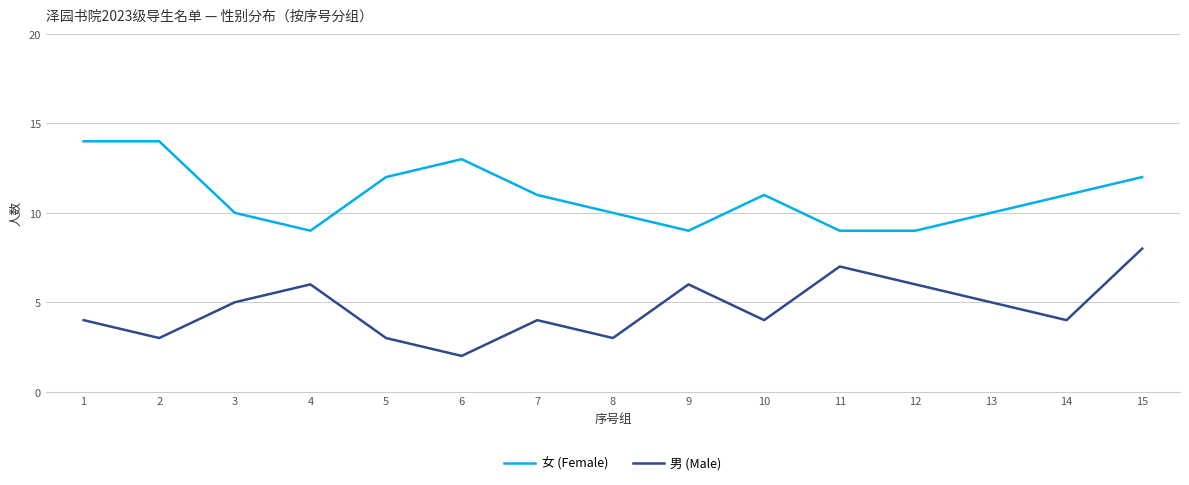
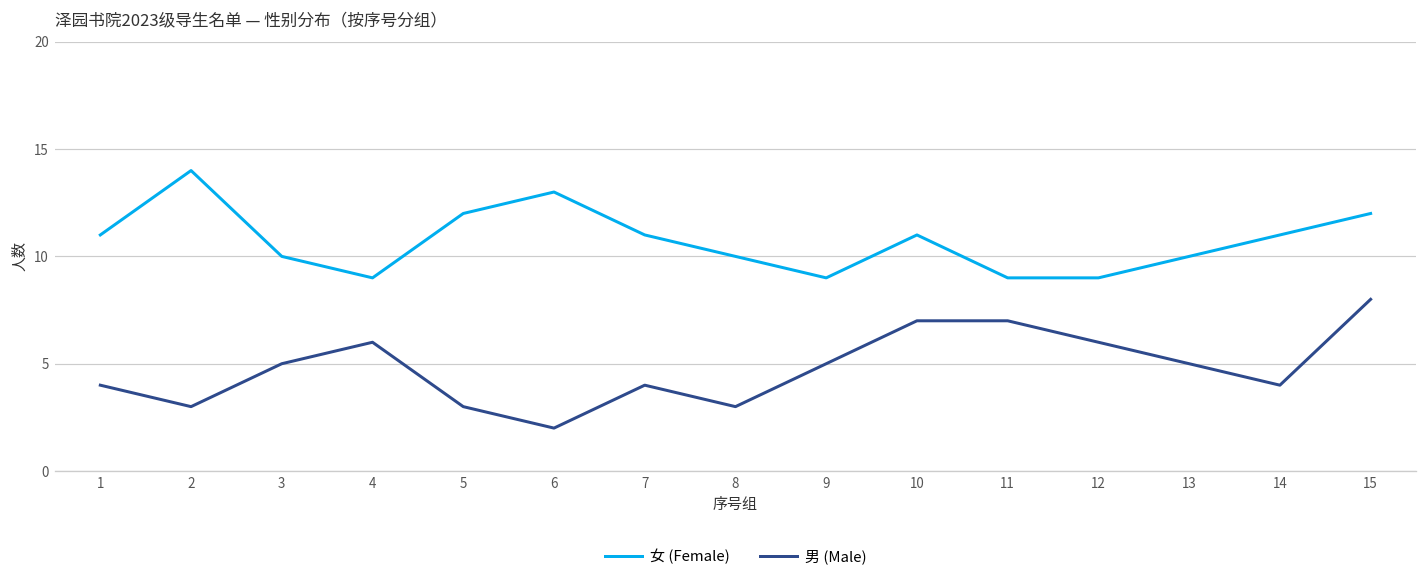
女 (Female), 1: 14 -> 11
男 (Male), 9: 6 -> 5
男 (Male), 10: 4 -> 7
